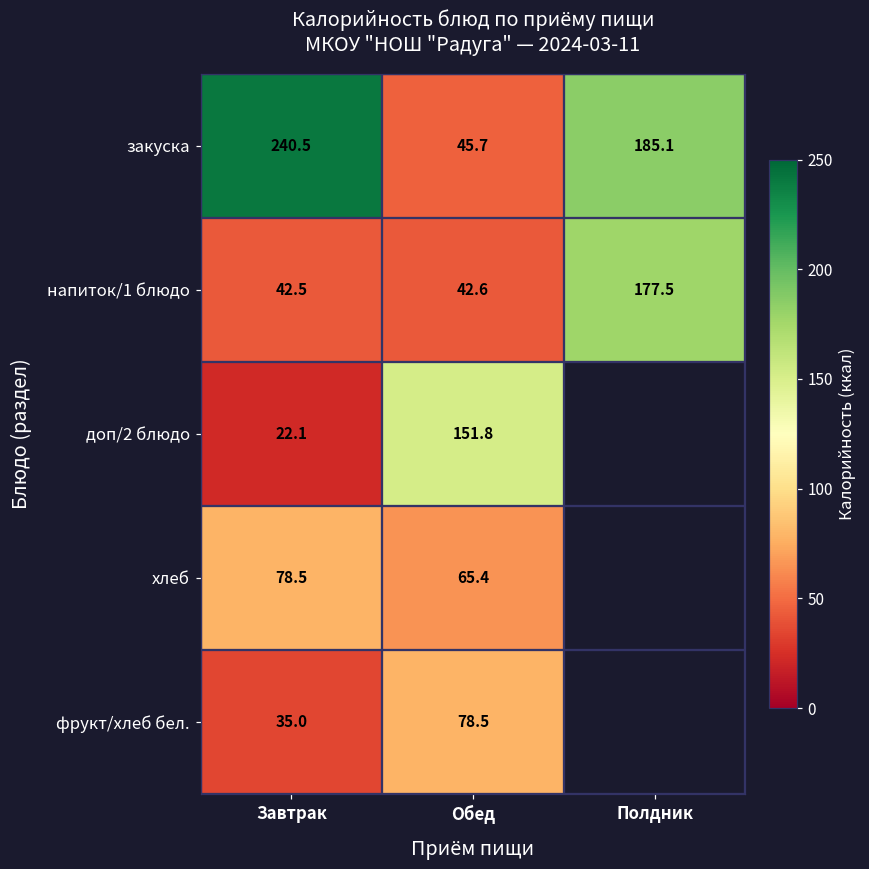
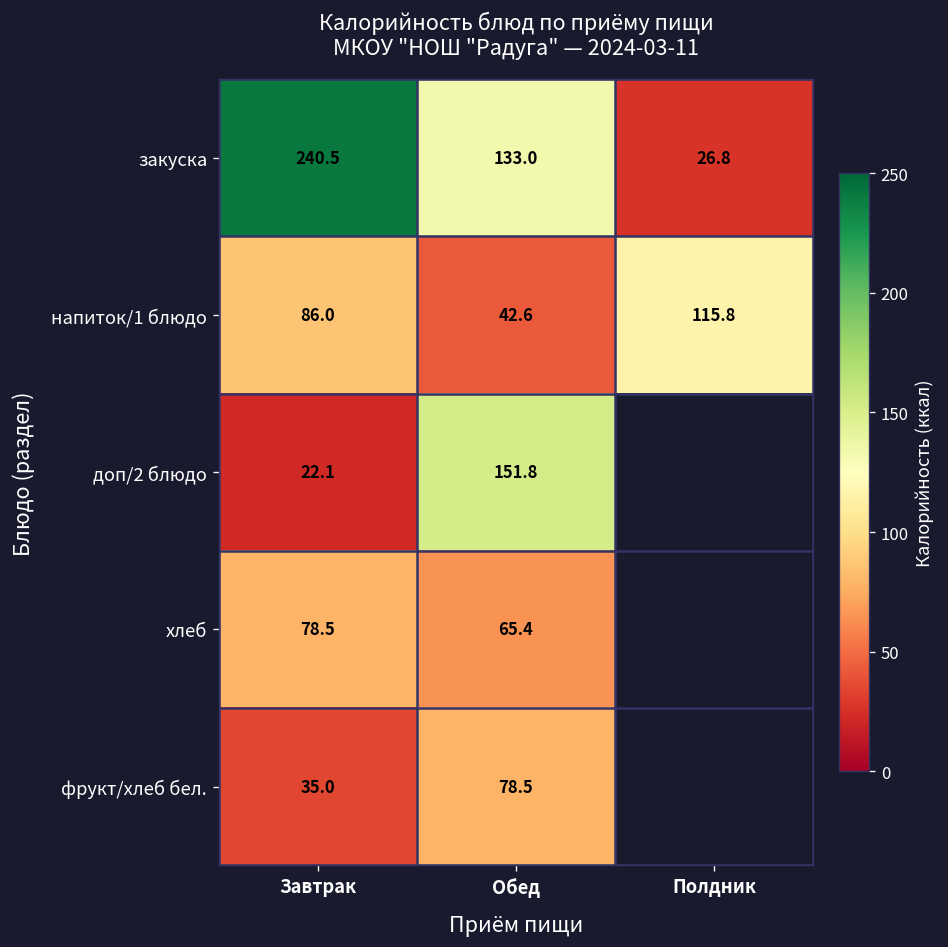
закуска, Обед: 45.7 -> 133.0
закуска, Полдник: 185.1 -> 26.8
напиток/1 блюдо, Завтрак: 42.5 -> 86.0
напиток/1 блюдо, Полдник: 177.5 -> 115.8
